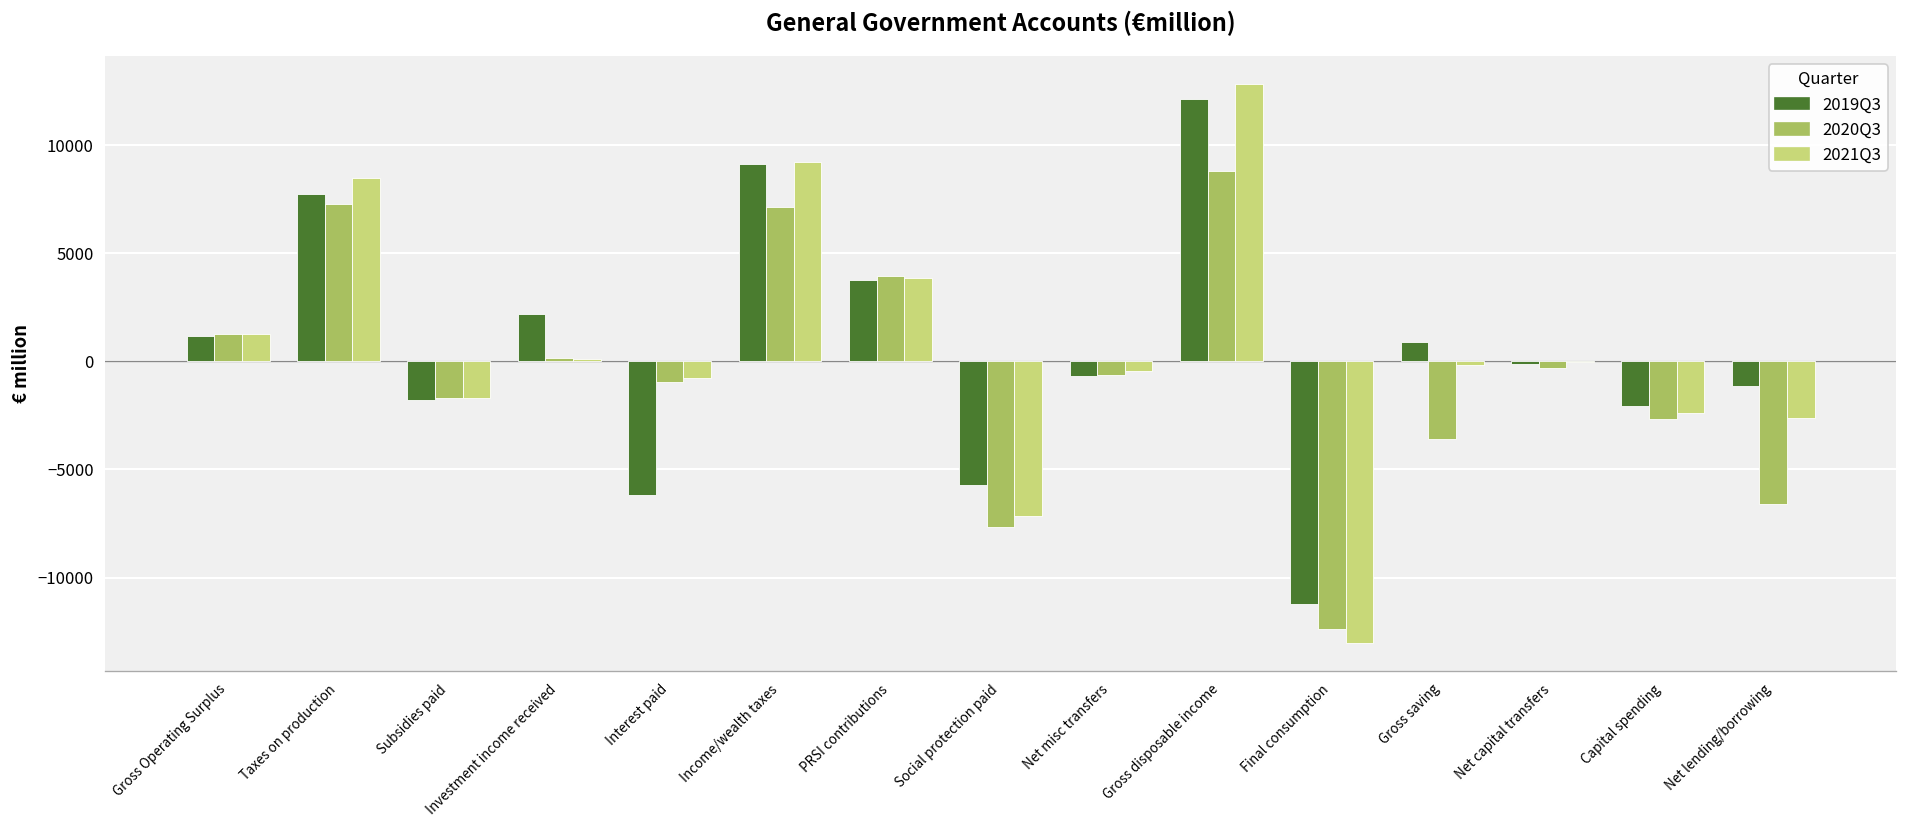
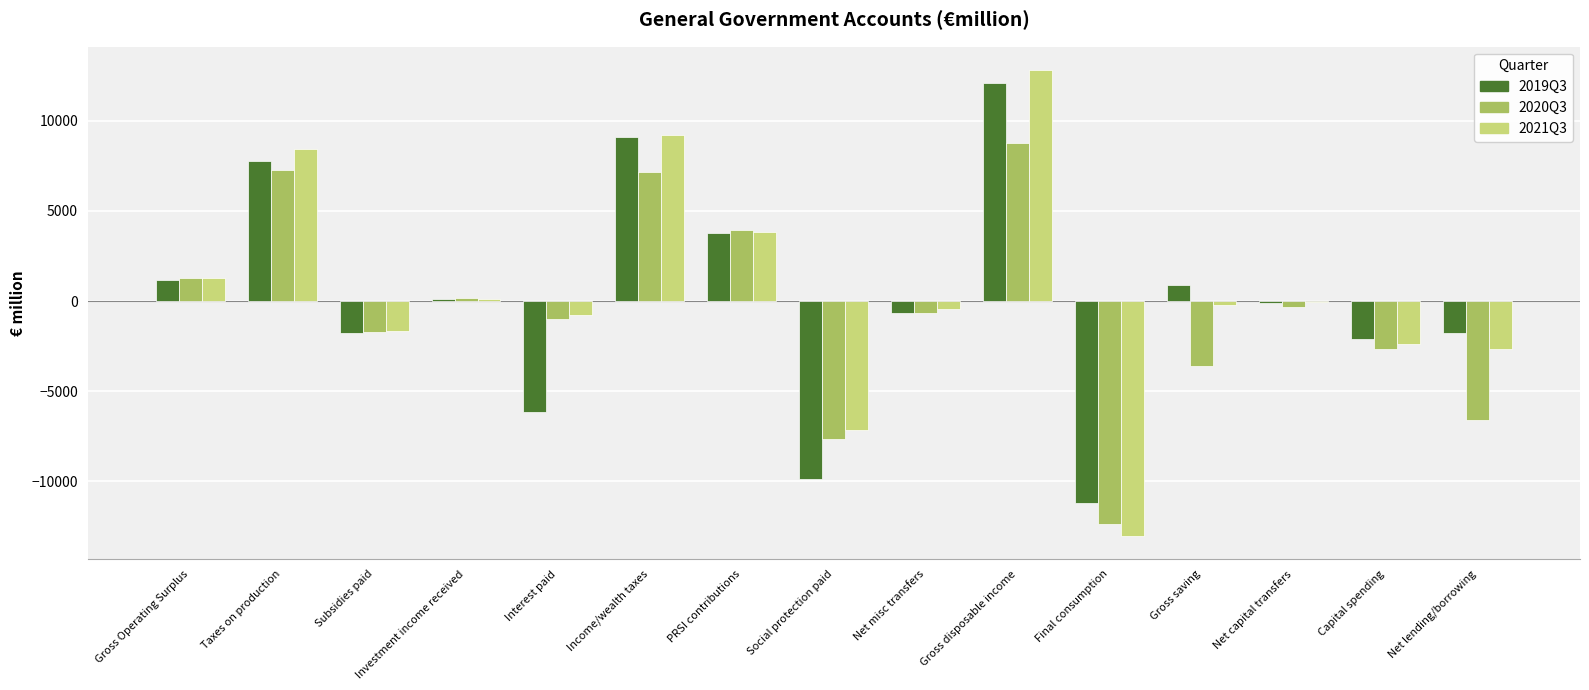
2019Q3, Investment income received: 2200 -> 100
2019Q3, Social protection paid: -5700 -> -9900
2019Q3, Net lending/borrowing: -1200 -> -1800
